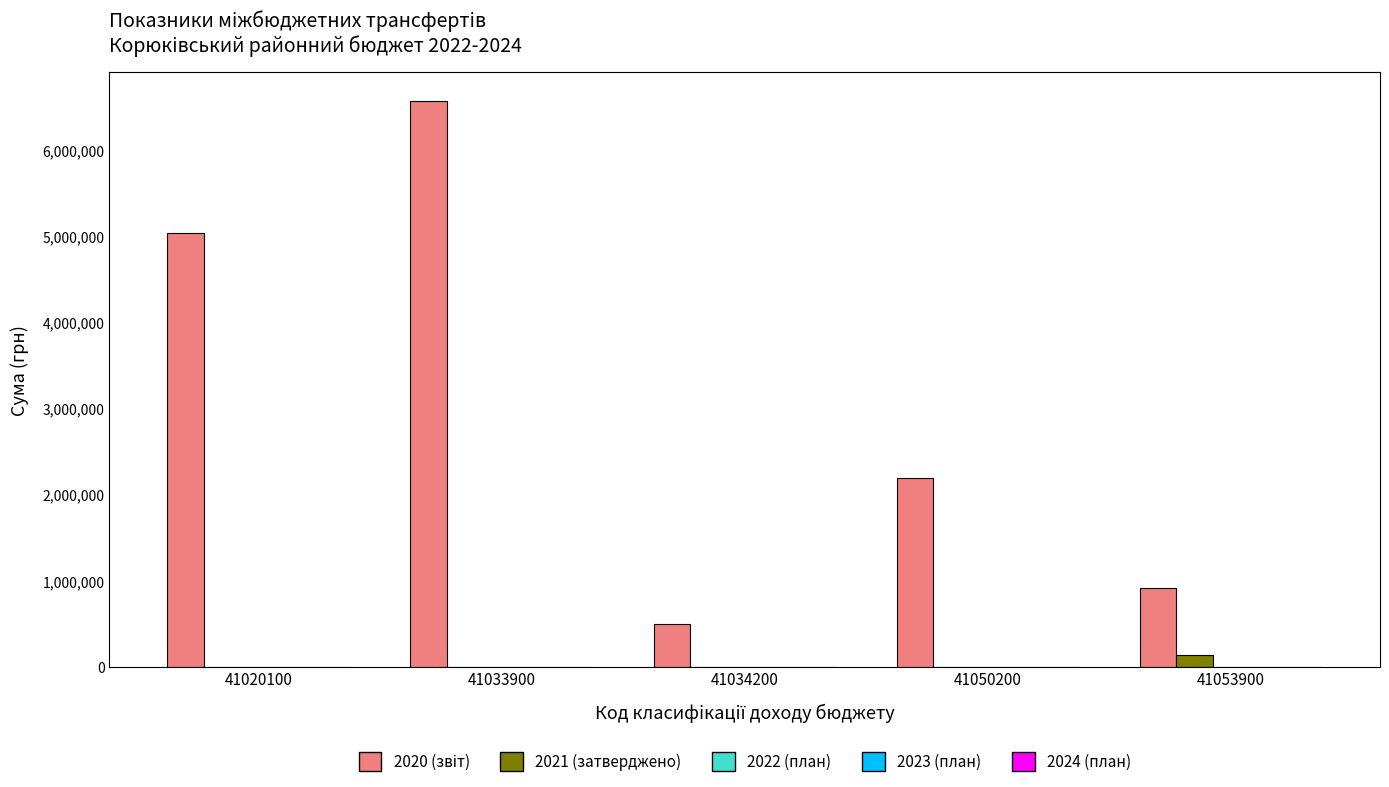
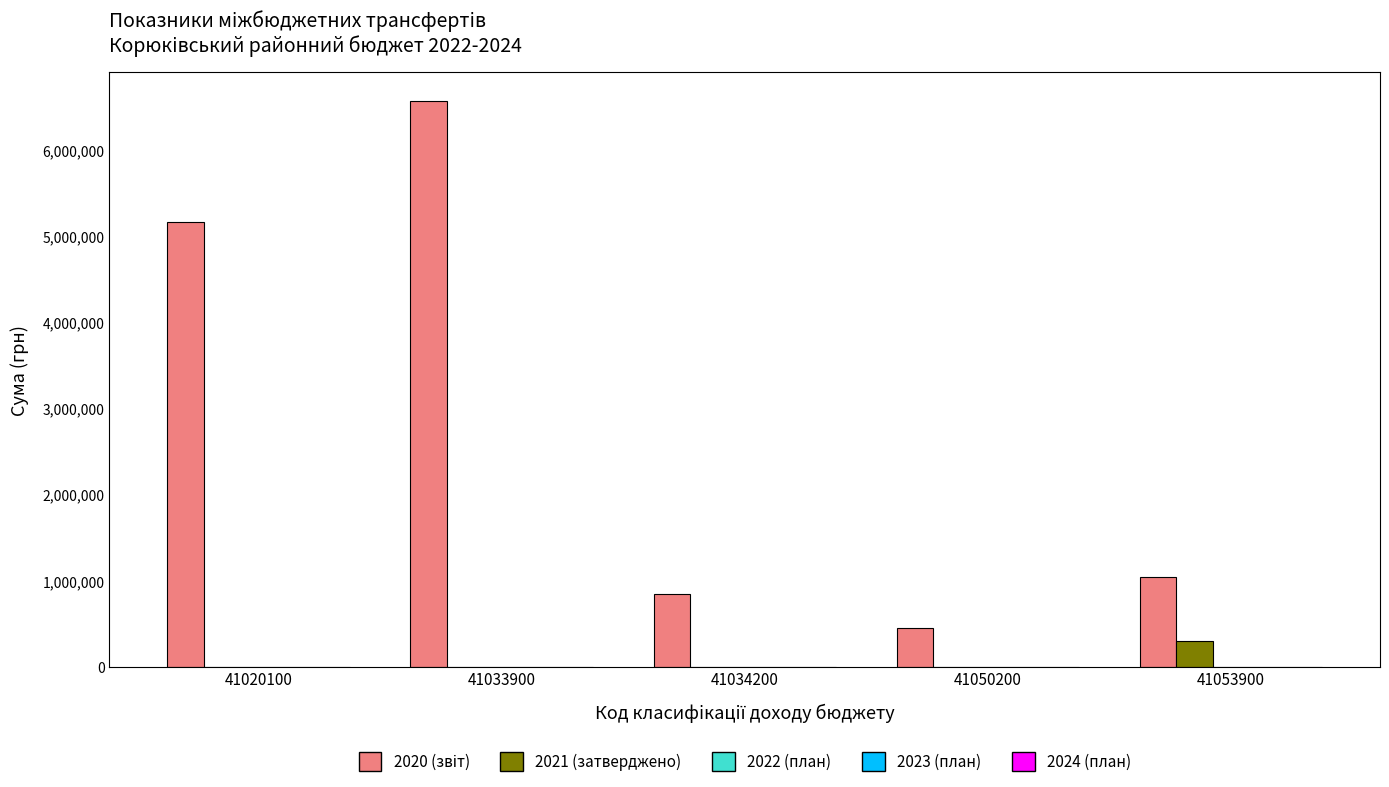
2020 (звіт), 41020100: 5,000,000 -> 5,200,000
2020 (звіт), 41034200: 500,000 -> 800,000
2020 (звіт), 41050200: 2,200,000 -> 400,000
2020 (звіт), 41053900: 900,000 -> 1,000,000
2021 (затверджено), 41053900: 100,000 -> 300,000
